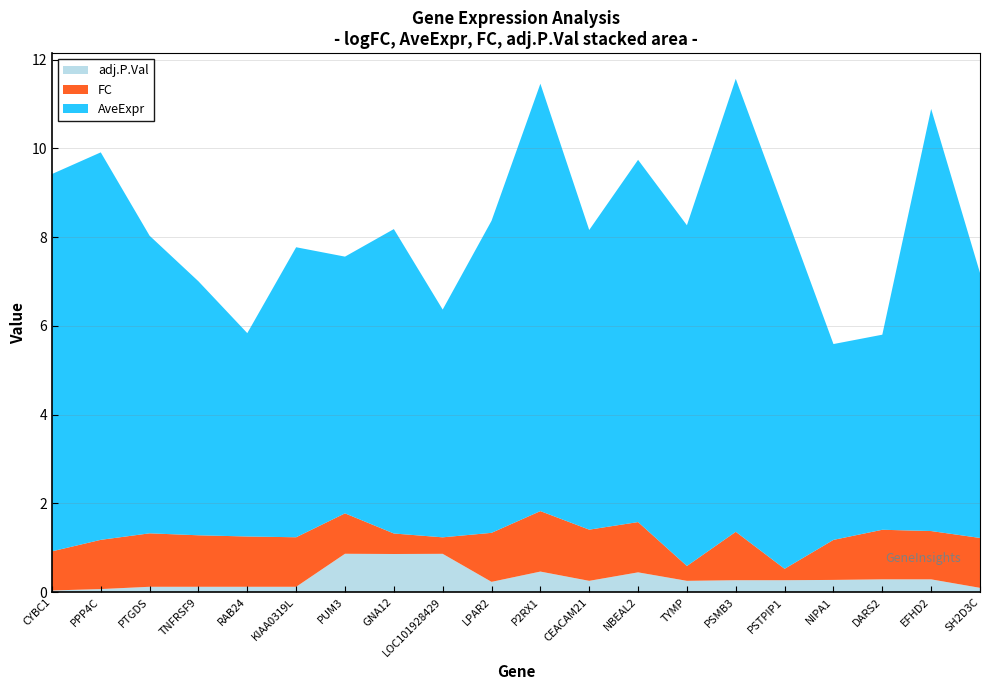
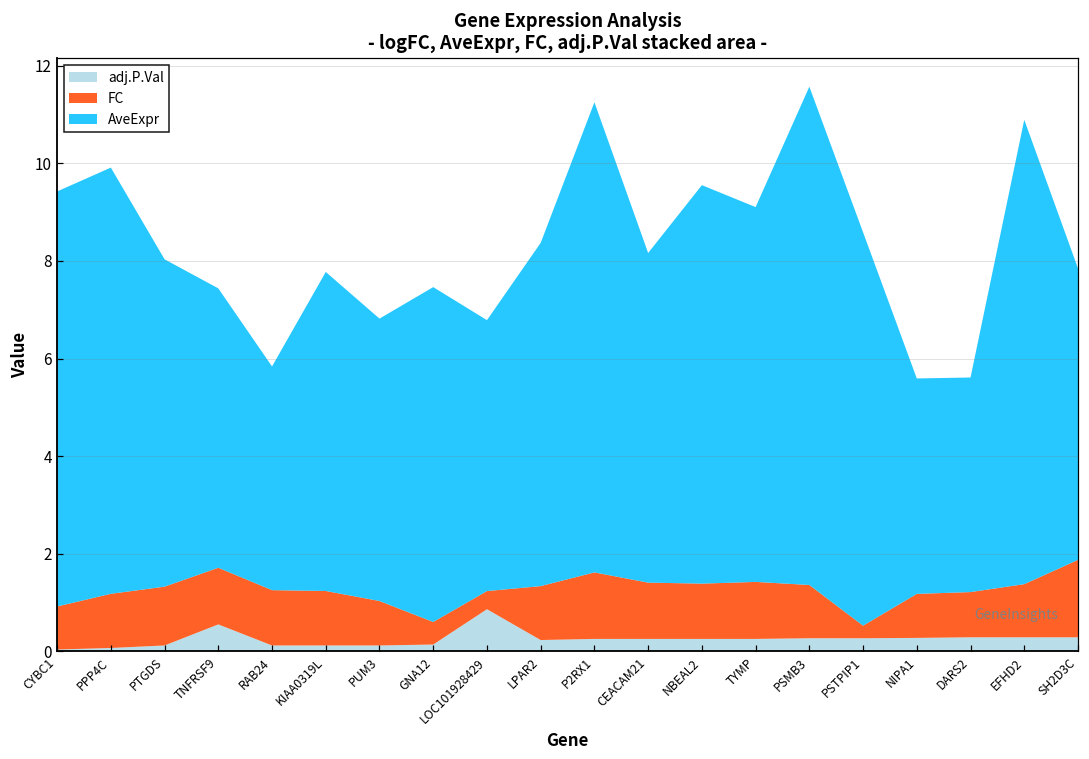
adj.P.Val, TNFRSF9: 0.1 -> 0.6
adj.P.Val, PUM3: 0.9 -> 0.1
adj.P.Val, GNA12: 0.9 -> 0.1
AveExpr, LOC101928429: 5.1 -> 5.6
adj.P.Val, P2RX1: 0.5 -> 0.3
adj.P.Val, NBEAL2: 0.4 -> 0.3
FC, TYMP: 0.3 -> 1.2
FC, DARS2: 1.1 -> 0.9
adj.P.Val, SH2D3C: 0.1 -> 0.3
FC, SH2D3C: 1.1 -> 1.6
